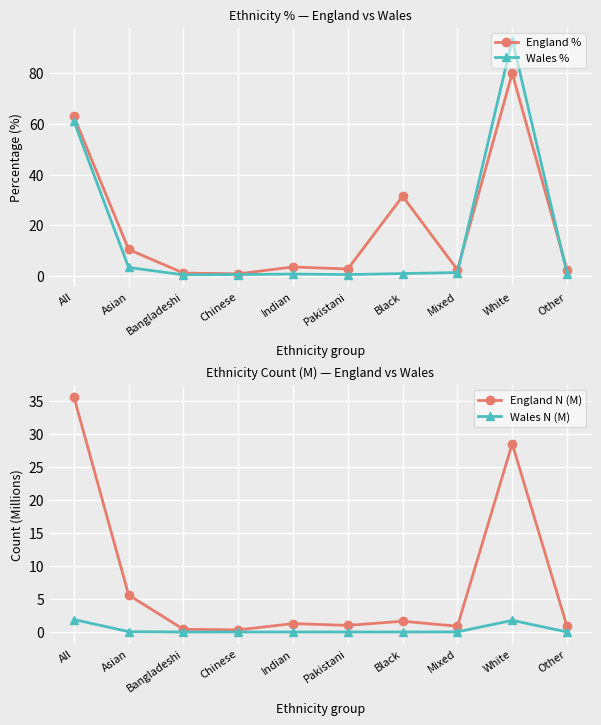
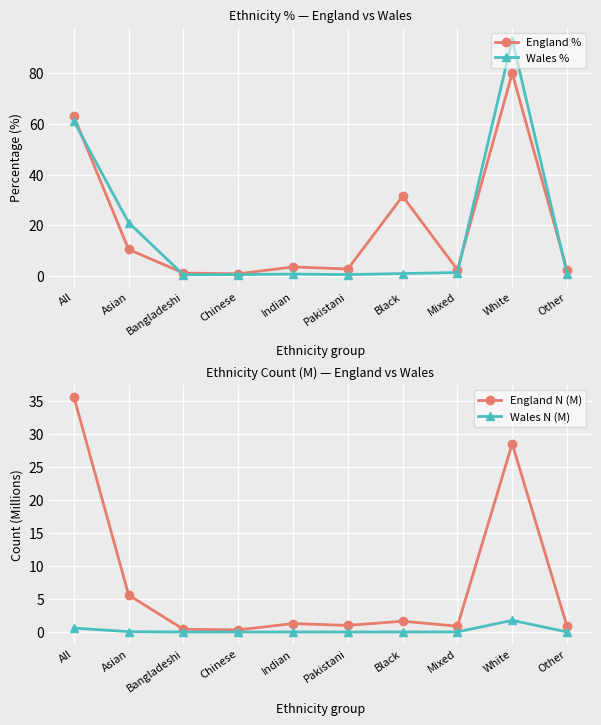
Ethnicity % — England vs Wales, Wales %, Asian: 3 -> 21
Ethnicity Count (M) — England vs Wales, Wales N (M), All: 2 -> 1
